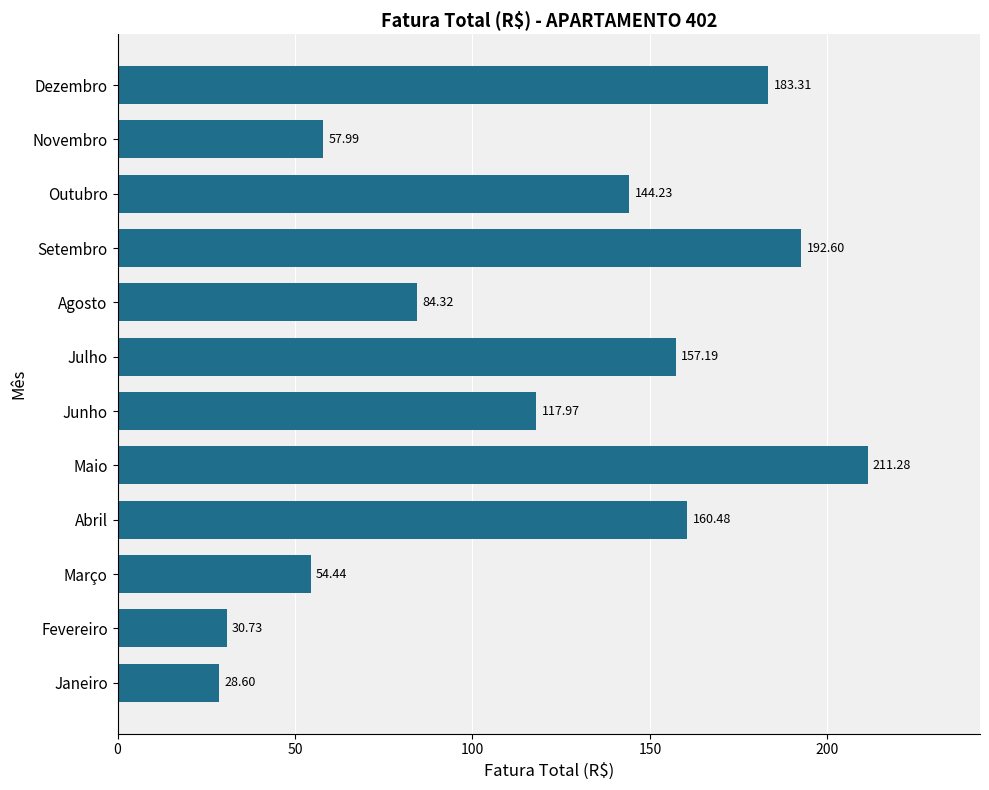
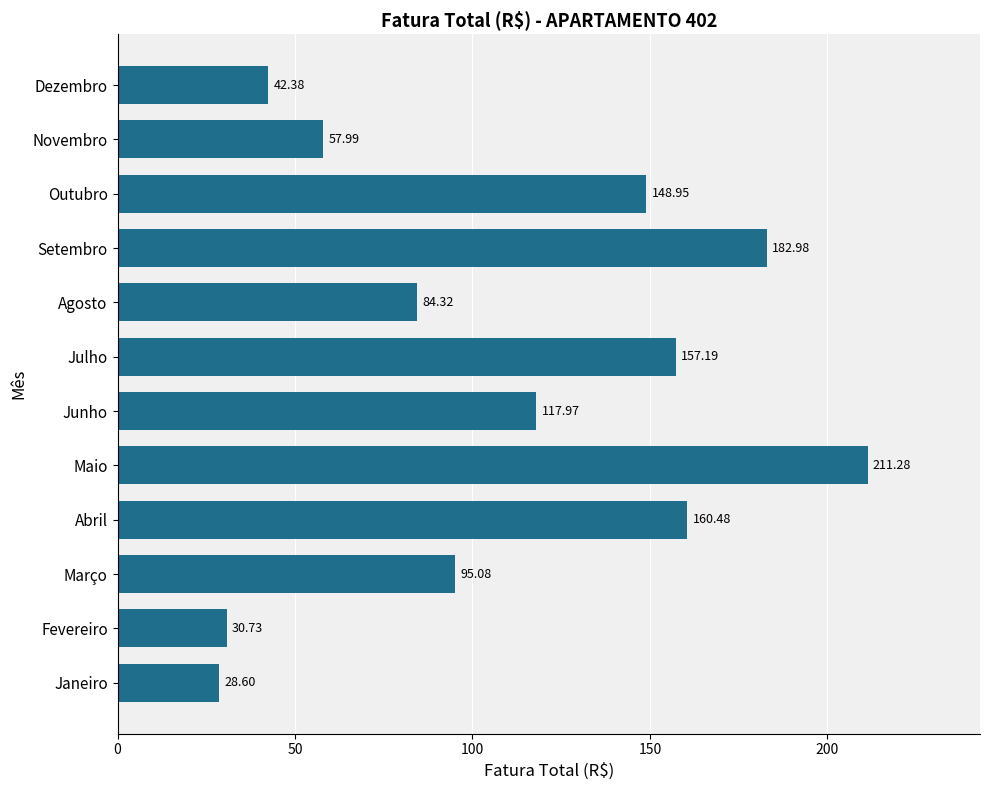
Dezembro: 183.31 -> 42.38
Outubro: 144.23 -> 148.95
Setembro: 192.60 -> 182.98
Março: 54.44 -> 95.08
